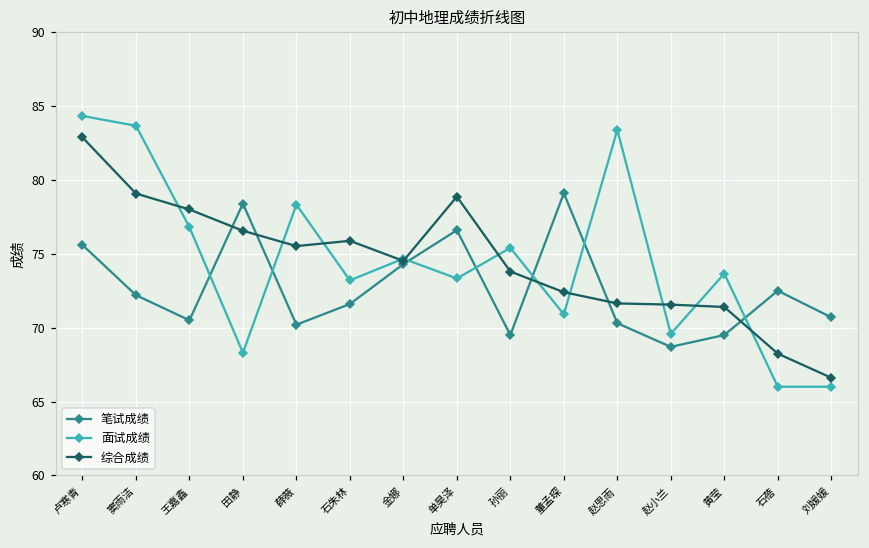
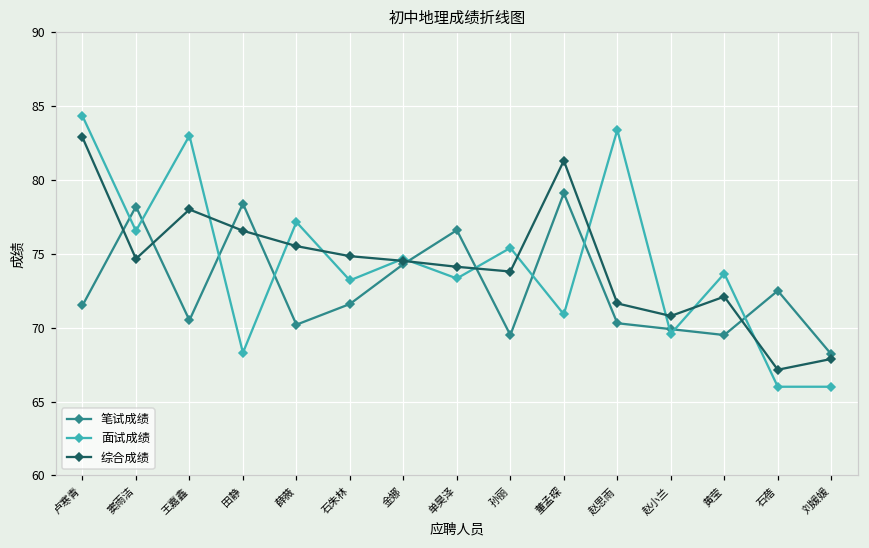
笔试成绩, 卢寒青: 75.6 -> 71.5
笔试成绩, 窦雨洁: 72.2 -> 78.2
面试成绩, 窦雨洁: 83.7 -> 76.6
综合成绩, 窦雨洁: 79.1 -> 74.7
面试成绩, 王嘉鑫: 76.8 -> 83.0
面试成绩, 薛薇: 78.3 -> 77.2
综合成绩, 石朱林: 75.9 -> 74.8
综合成绩, 单昊泽: 78.9 -> 74.1
综合成绩, 董孟琛: 72.4 -> 81.3
笔试成绩, 赵小兰: 68.7 -> 69.9
综合成绩, 赵小兰: 71.6 -> 70.8
综合成绩, 黄莹: 71.4 -> 72.1
综合成绩, 石蓓: 68.2 -> 67.2
笔试成绩, 刘媛媛: 70.7 -> 68.2
综合成绩, 刘媛媛: 66.6 -> 67.9
